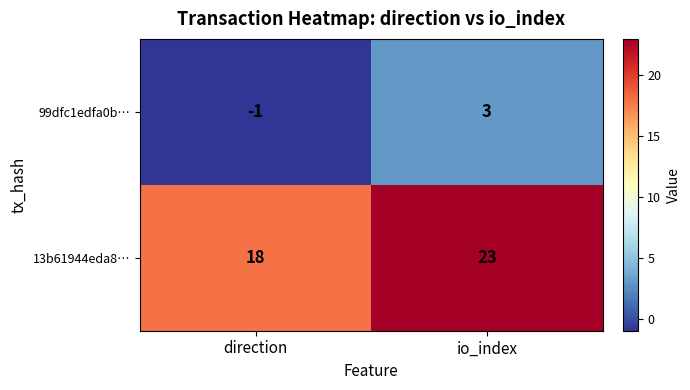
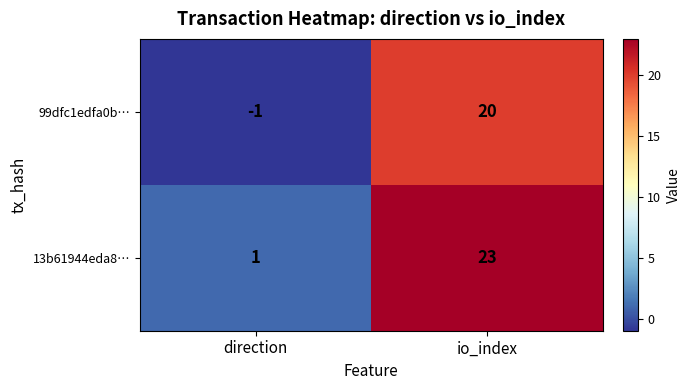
99dfc1edfa0b…, io_index: 3 -> 20
13b61944eda8…, direction: 18 -> 1
